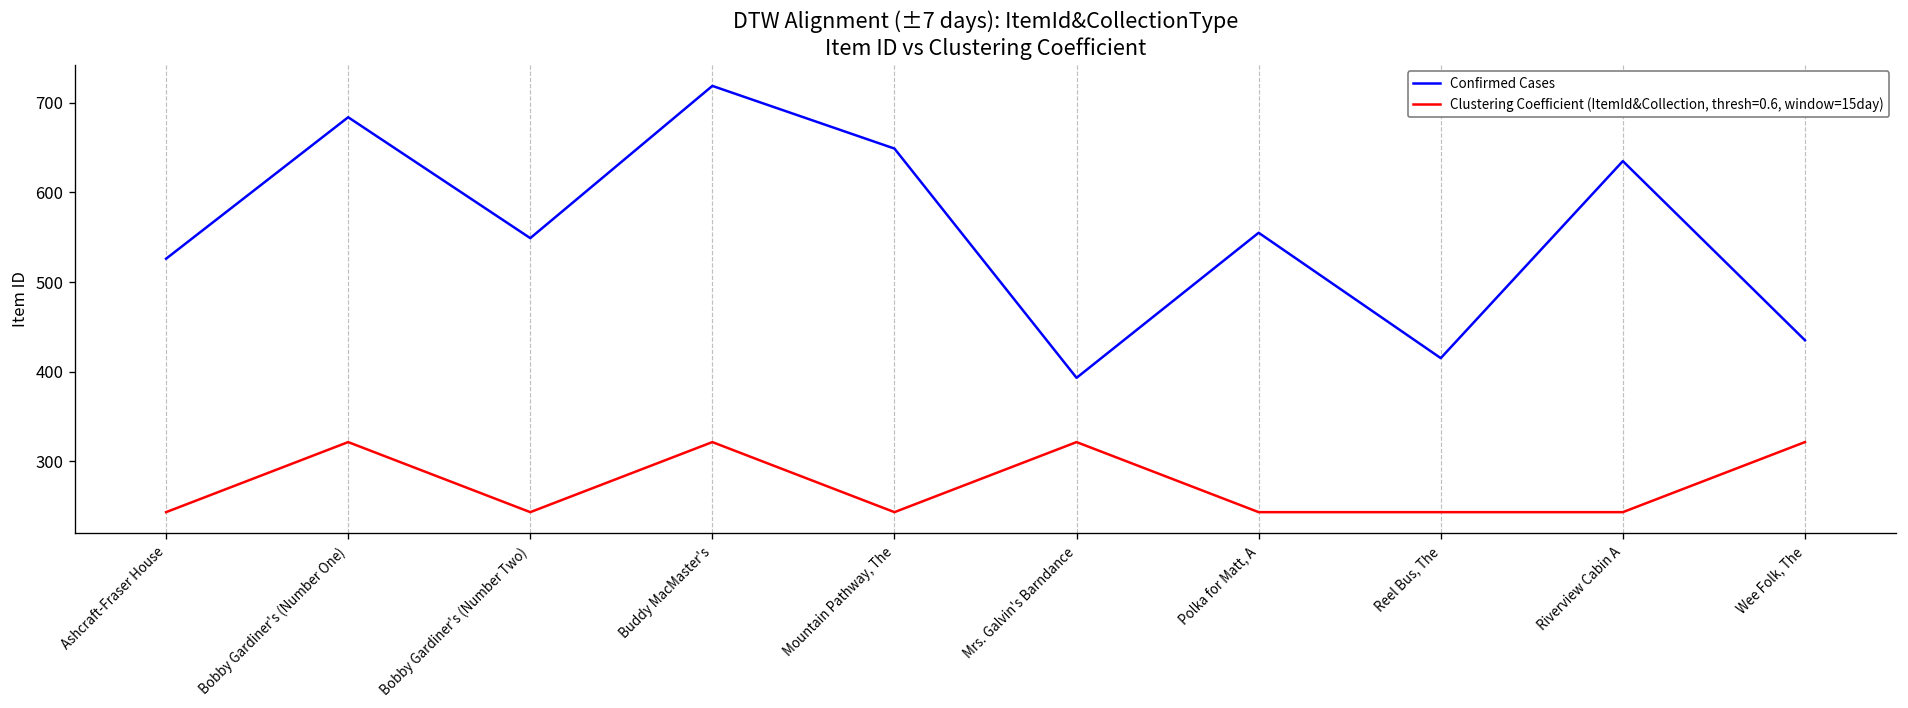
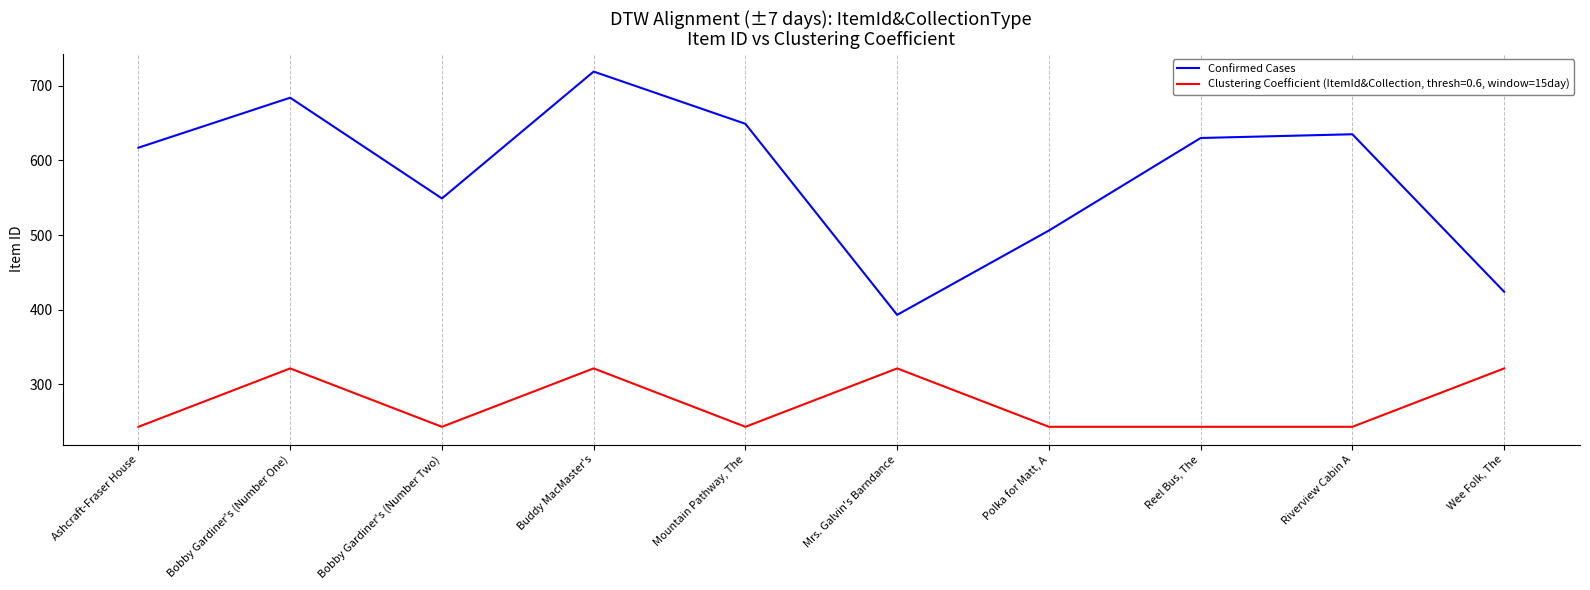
Confirmed Cases, Ashcraft-Fraser House: 530 -> 620
Confirmed Cases, Polka for Matt, A: 560 -> 510
Confirmed Cases, Reel Bus, The: 420 -> 630
Confirmed Cases, Wee Folk, The: 440 -> 420
